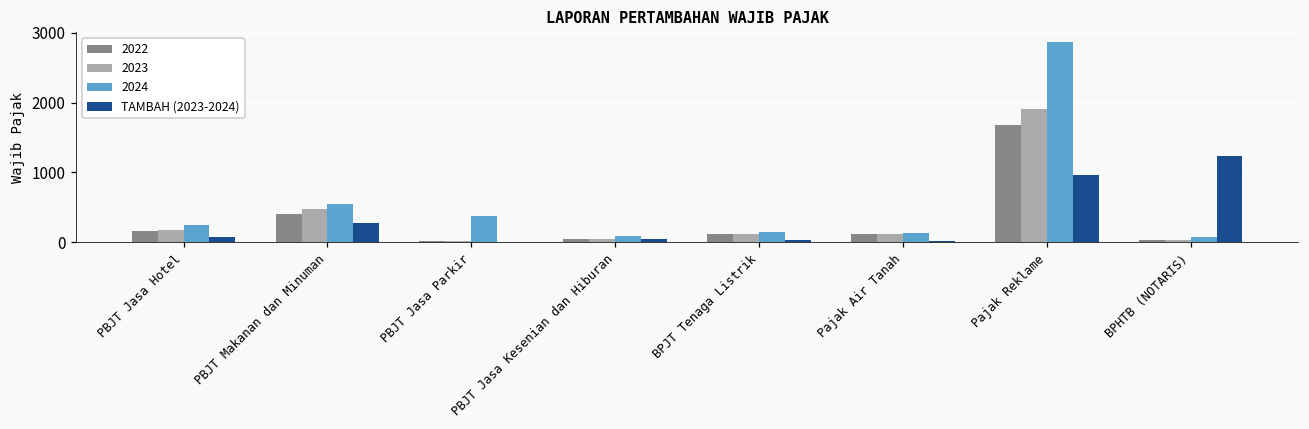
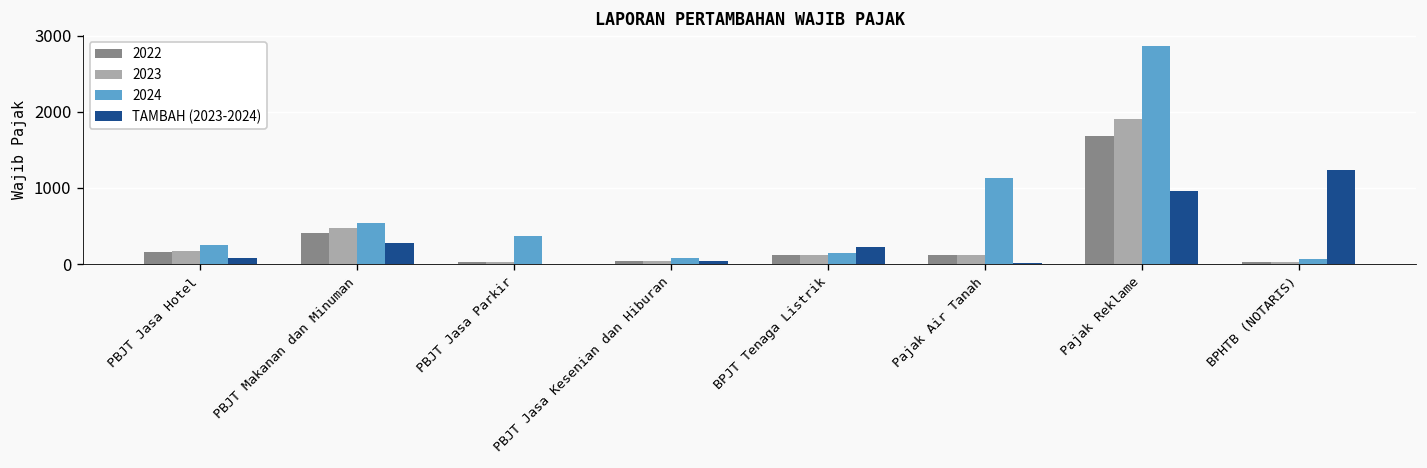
TAMBAH (2023-2024), BPJT Tenaga Listrik: 0 -> 200
2024, Pajak Air Tanah: 100 -> 1100
